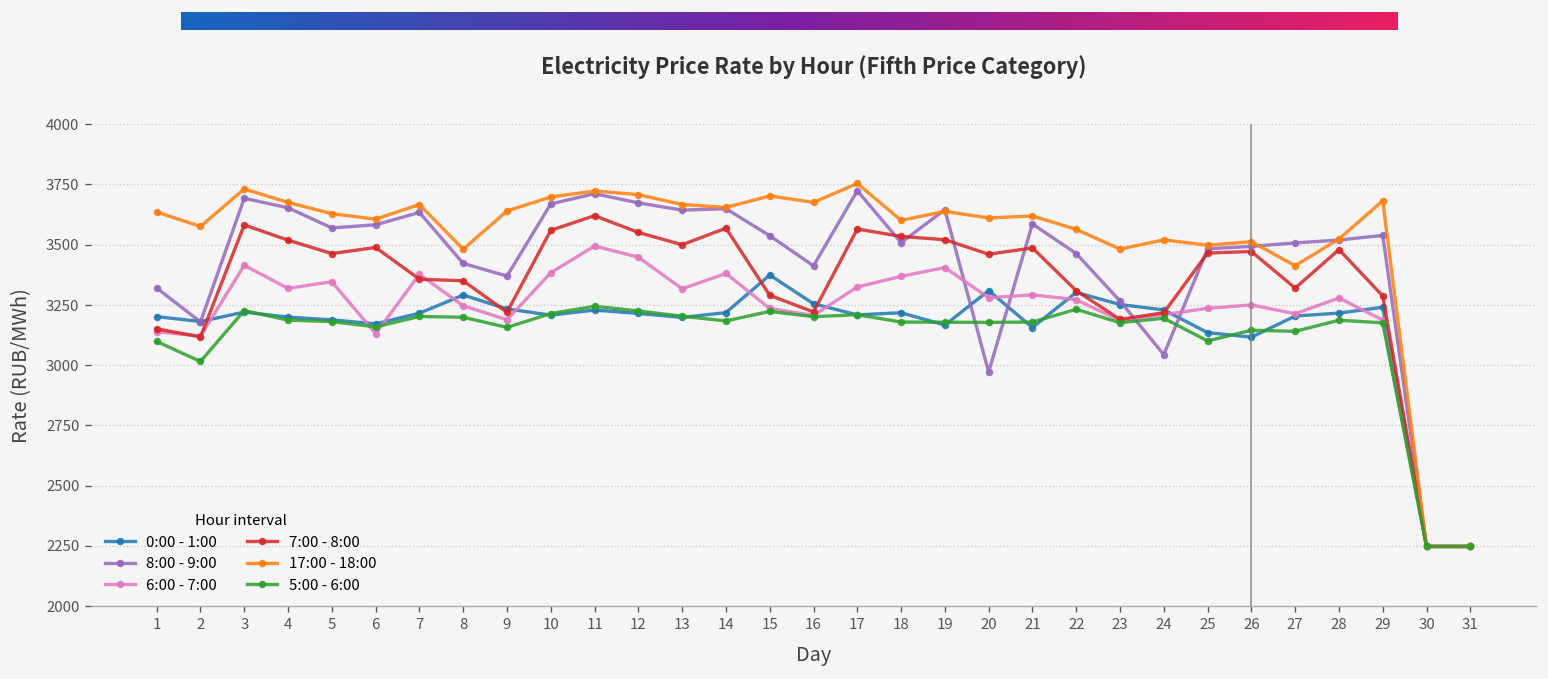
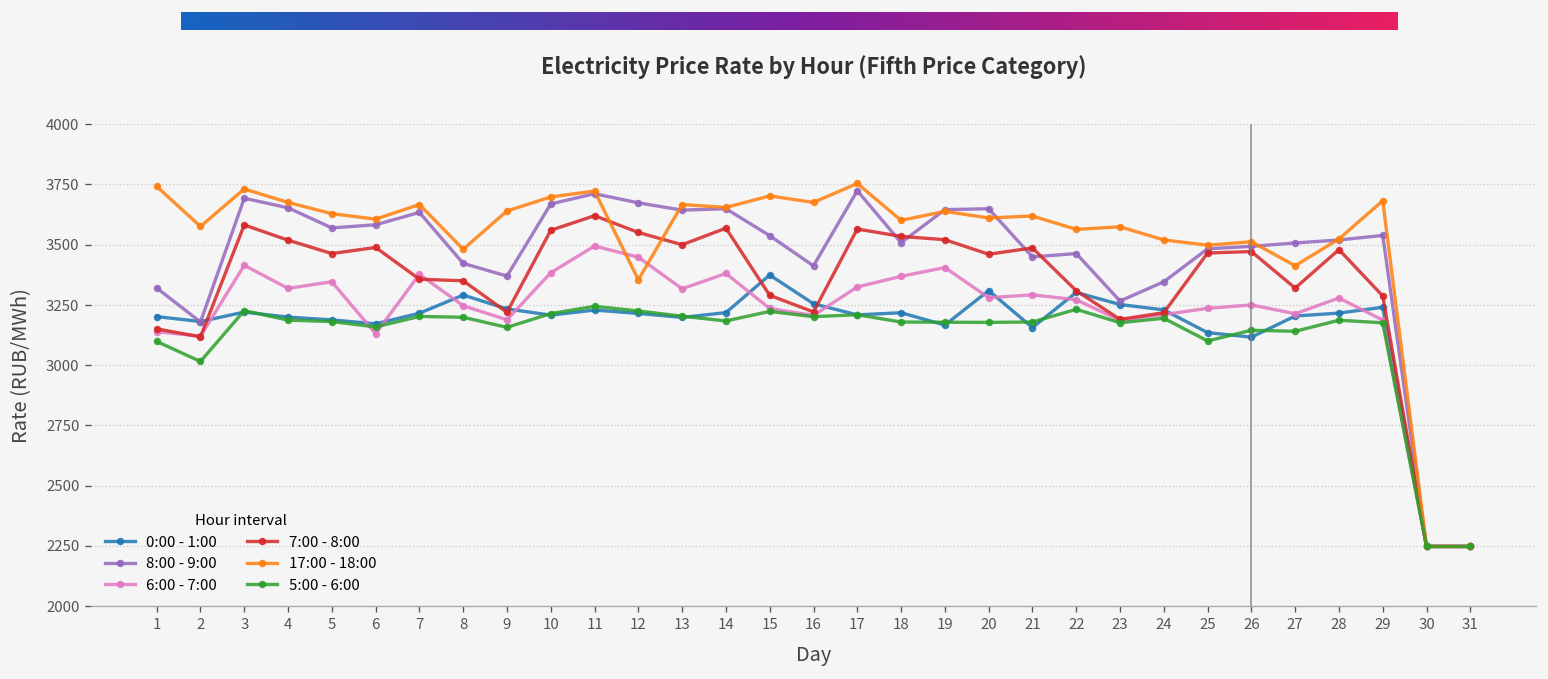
17:00 - 18:00, 1: 3640 -> 3740
17:00 - 18:00, 12: 3710 -> 3350
8:00 - 9:00, 20: 2970 -> 3650
8:00 - 9:00, 21: 3590 -> 3450
17:00 - 18:00, 23: 3480 -> 3570
8:00 - 9:00, 24: 3040 -> 3350
